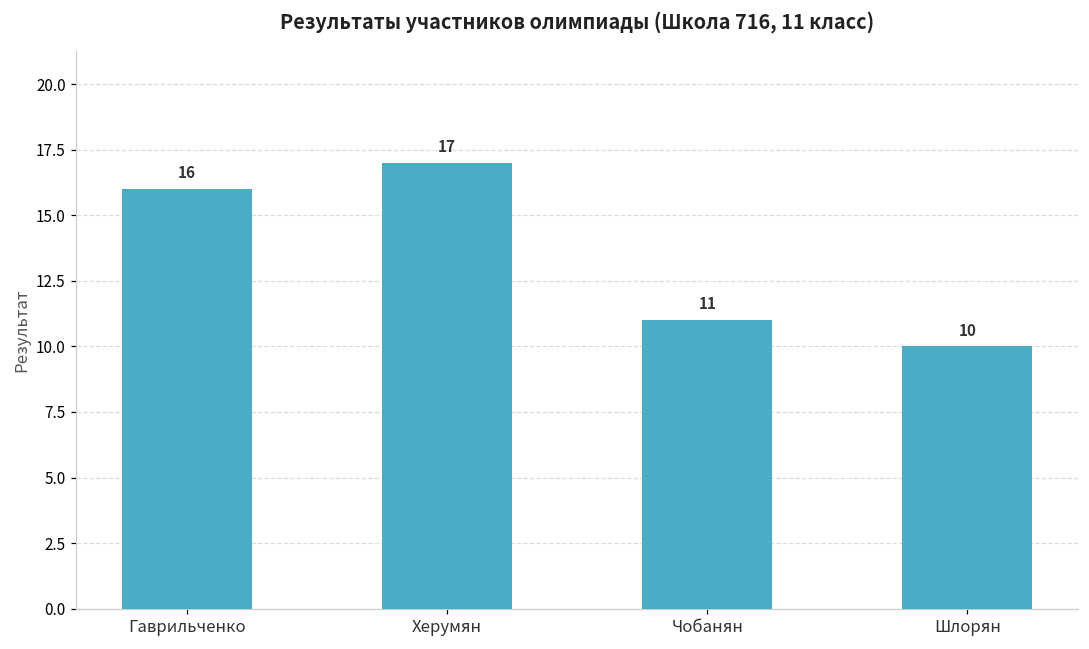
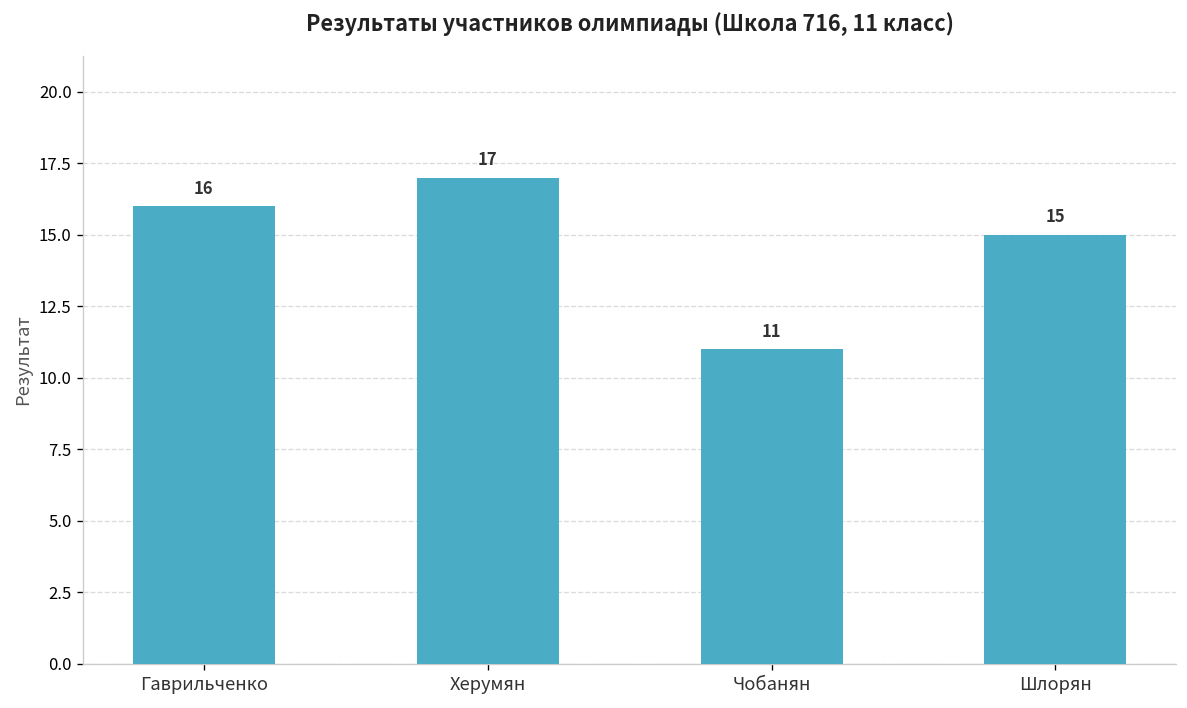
Шлорян: 10 -> 15
